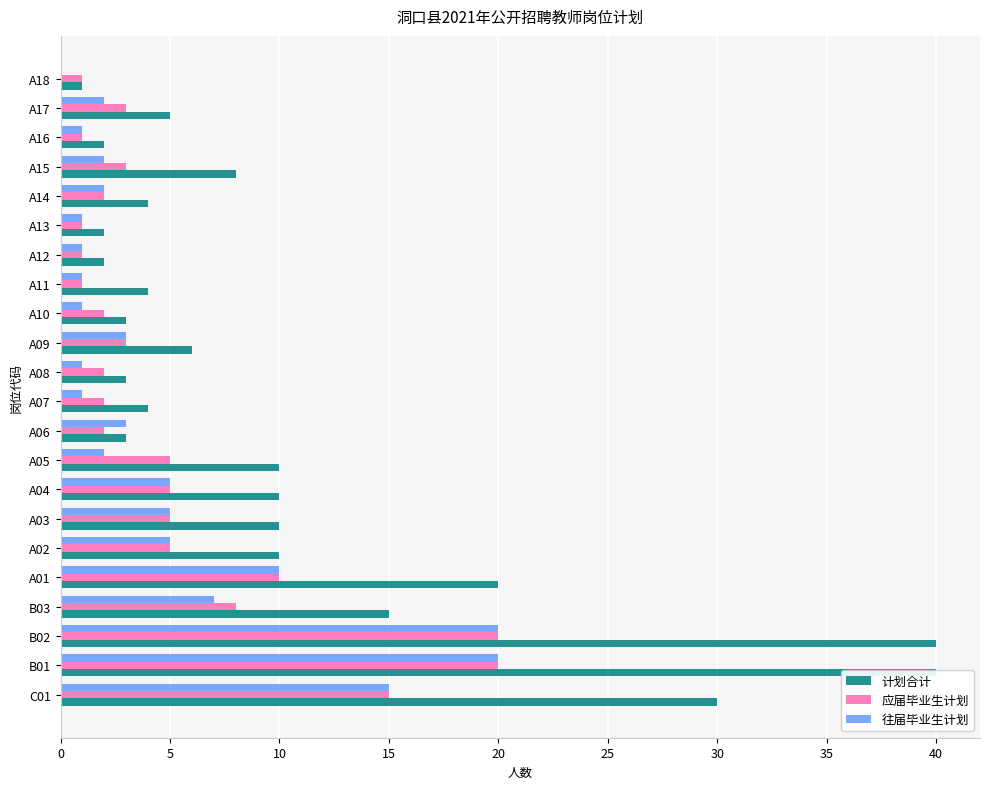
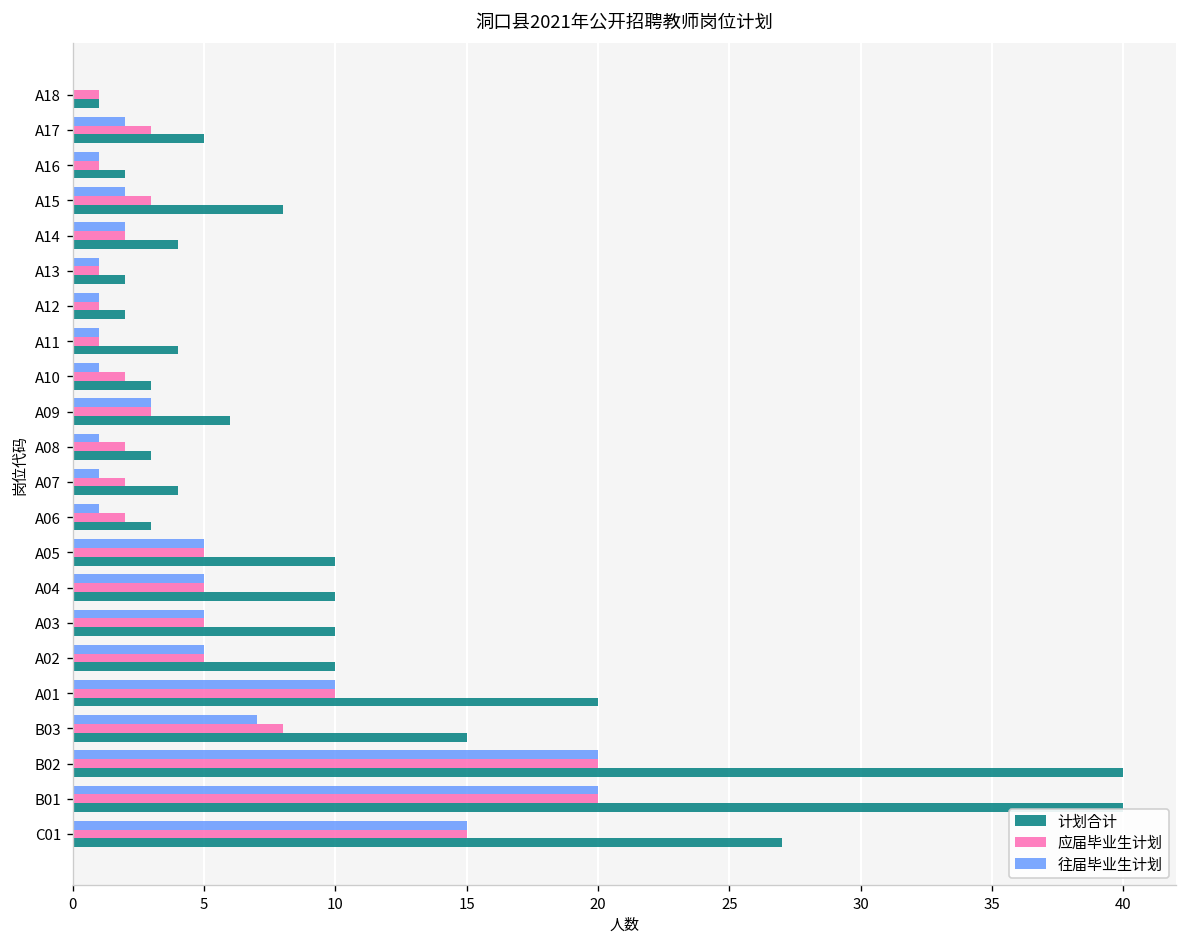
往届毕业生计划, A06: 3 -> 1
往届毕业生计划, A05: 2 -> 5
计划合计, C01: 30 -> 27
